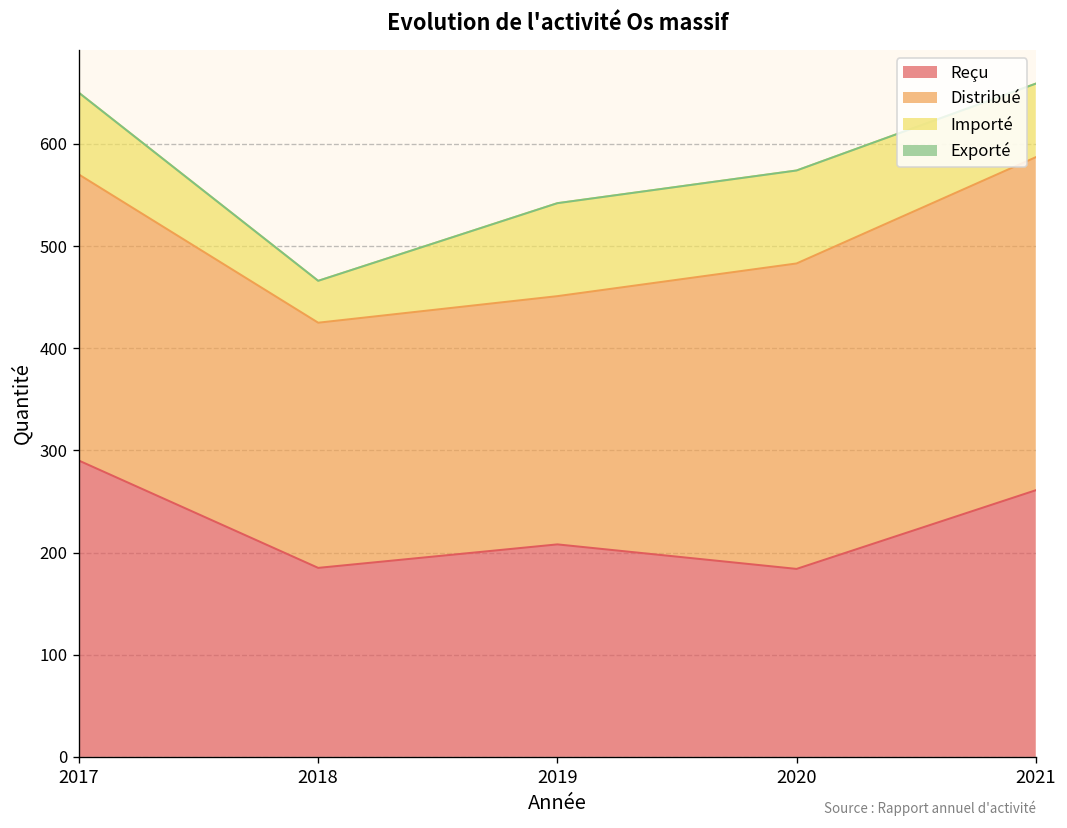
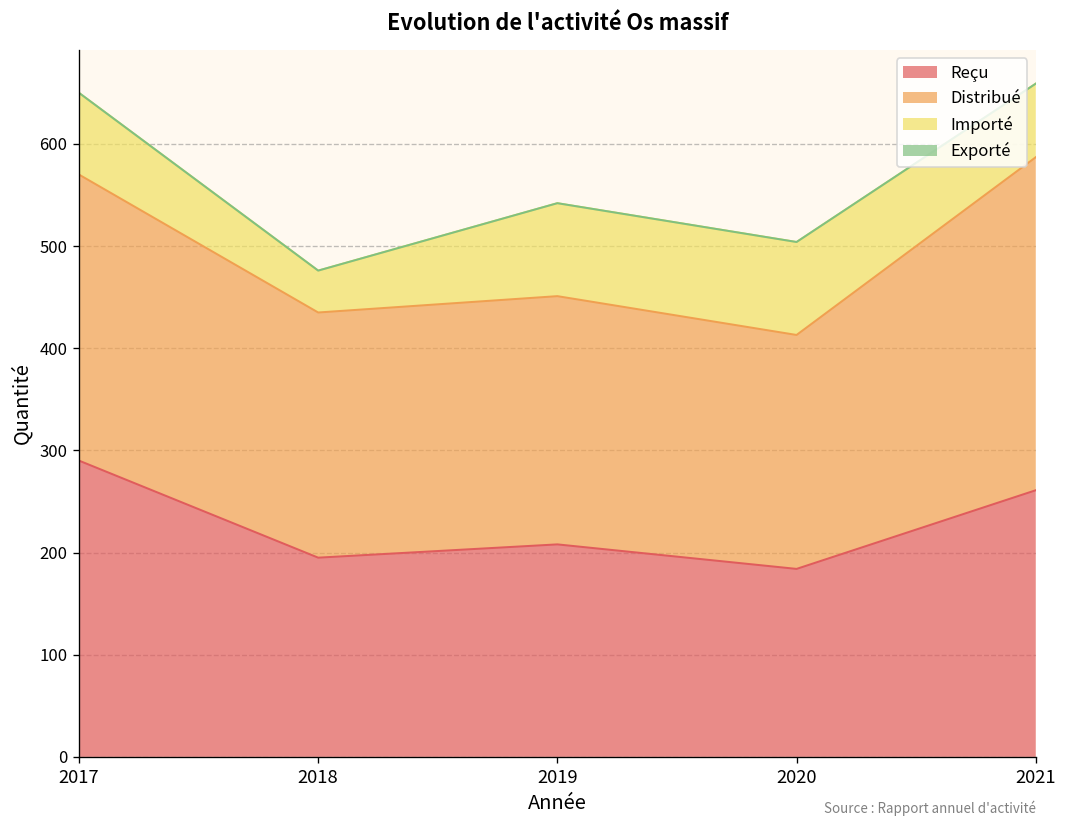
Reçu, 2018: 190 -> 200
Distribué, 2020: 300 -> 230
